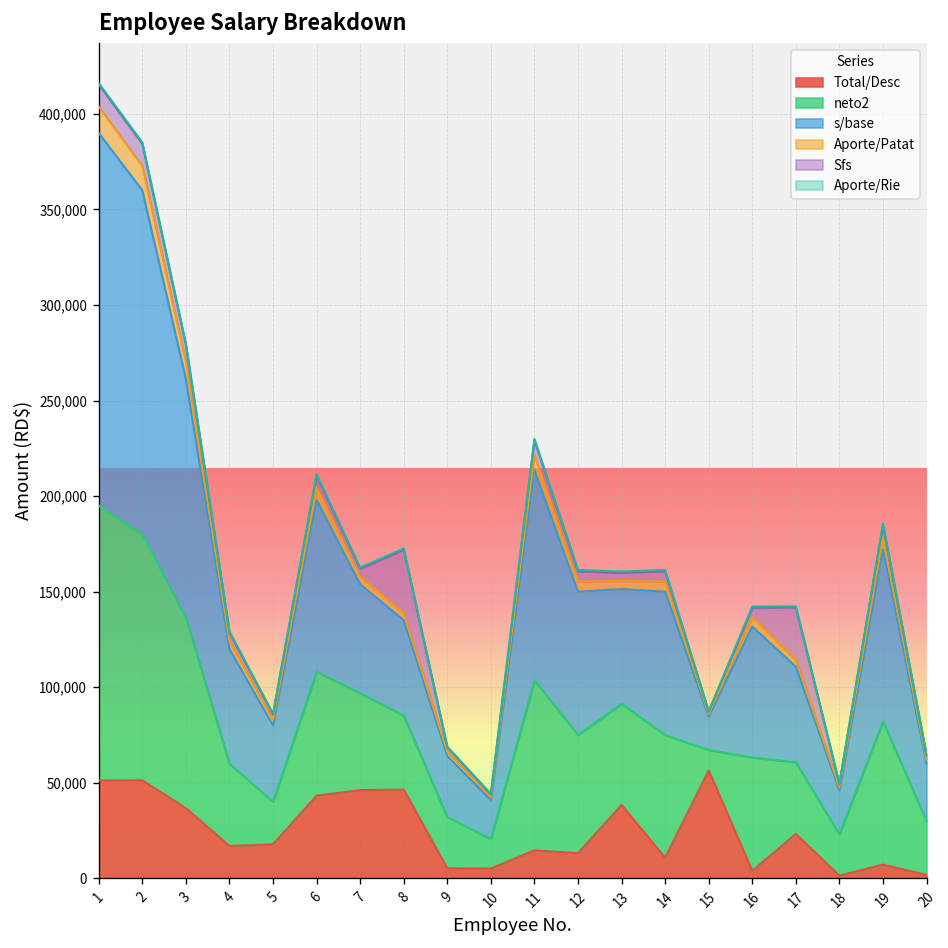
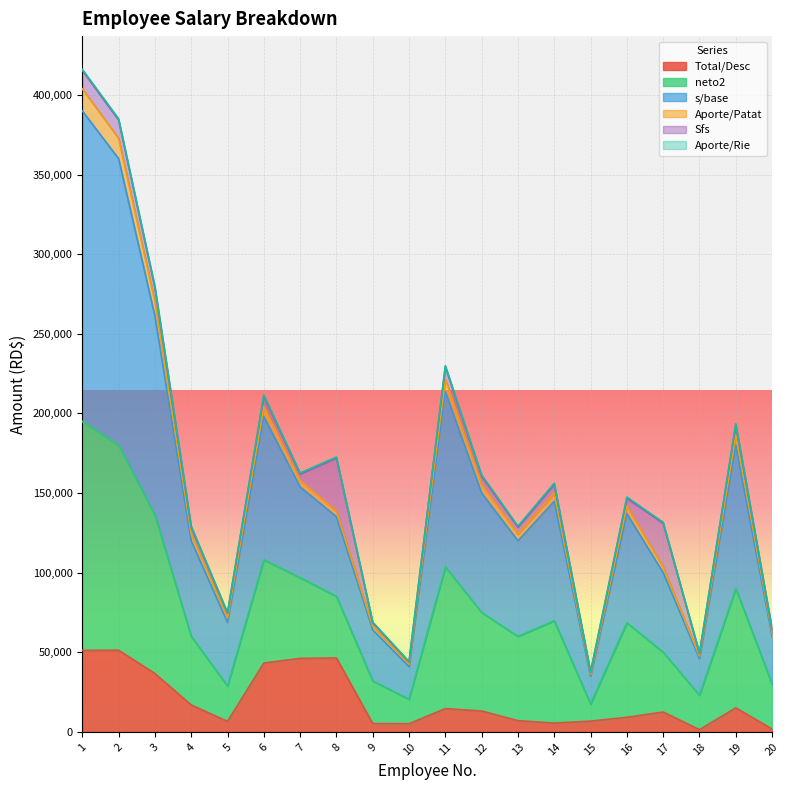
Total/Desc, 5: 18,000 -> 7,000
Total/Desc, 13: 38,000 -> 7,000
Total/Desc, 14: 11,000 -> 6,000
Total/Desc, 15: 56,000 -> 7,000
Total/Desc, 16: 4,000 -> 9,000
Total/Desc, 17: 23,000 -> 12,000
Total/Desc, 19: 7,000 -> 15,000
